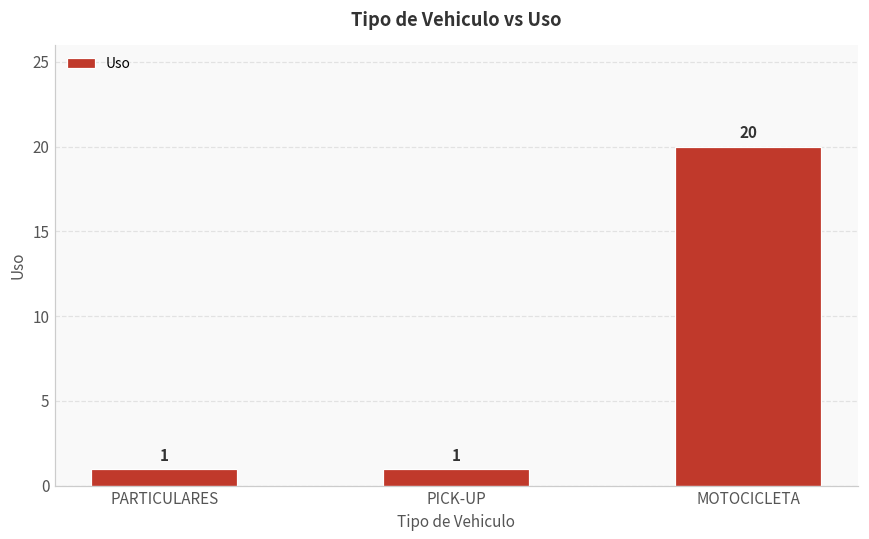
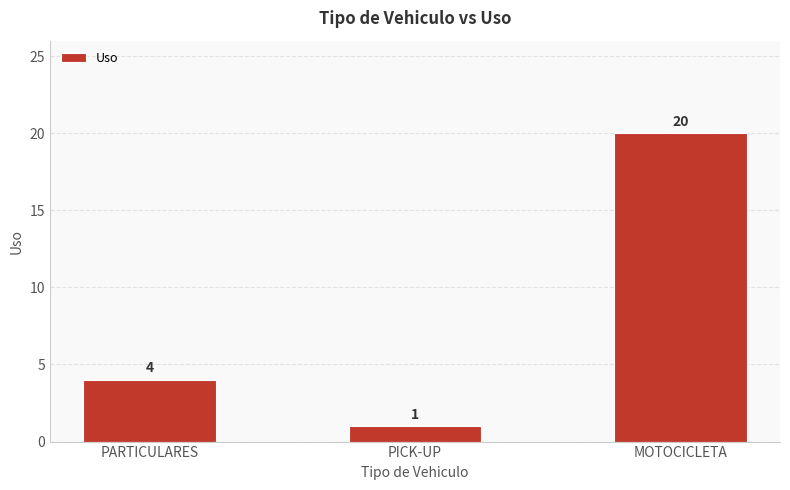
PARTICULARES: 1 -> 4
